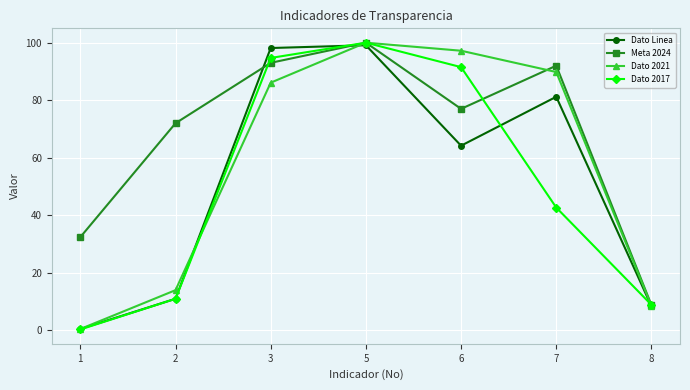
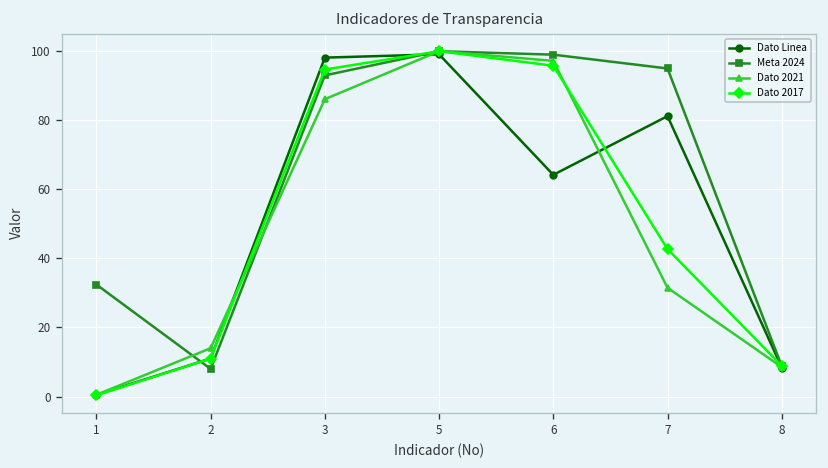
Meta 2024, 2: 72 -> 8
Meta 2024, 6: 77 -> 99
Dato 2017, 6: 92 -> 96
Meta 2024, 7: 92 -> 95
Dato 2021, 7: 90 -> 32
